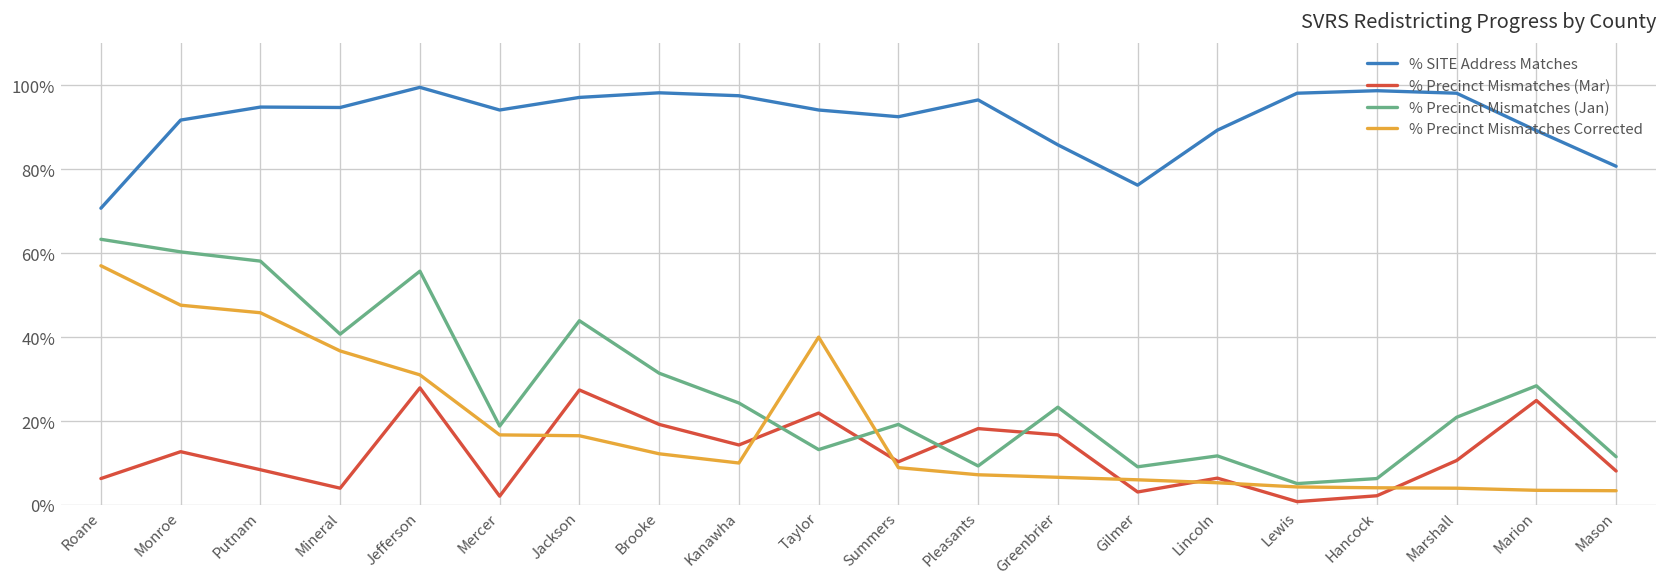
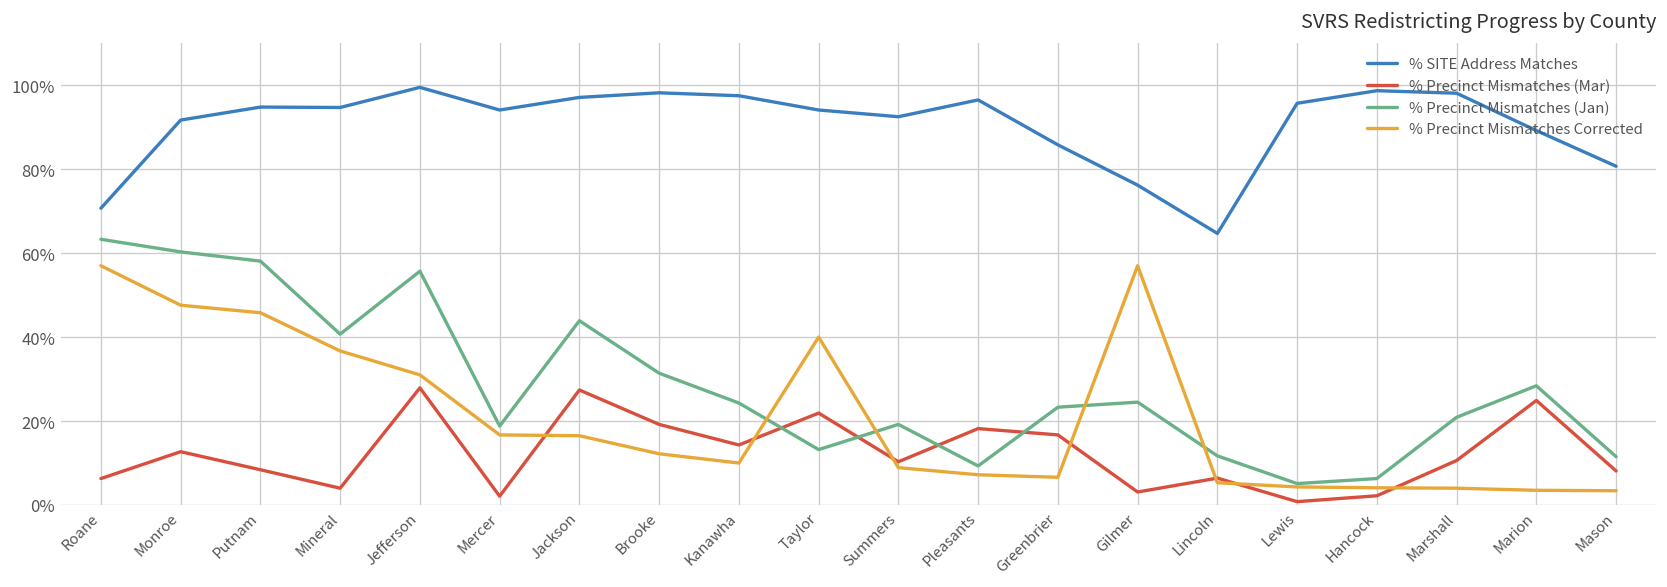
% Precinct Mismatches (Jan), Gilmer: 9% -> 25%
% Precinct Mismatches Corrected, Gilmer: 6% -> 57%
% SITE Address Matches, Lincoln: 89% -> 65%
% SITE Address Matches, Lewis: 98% -> 96%
